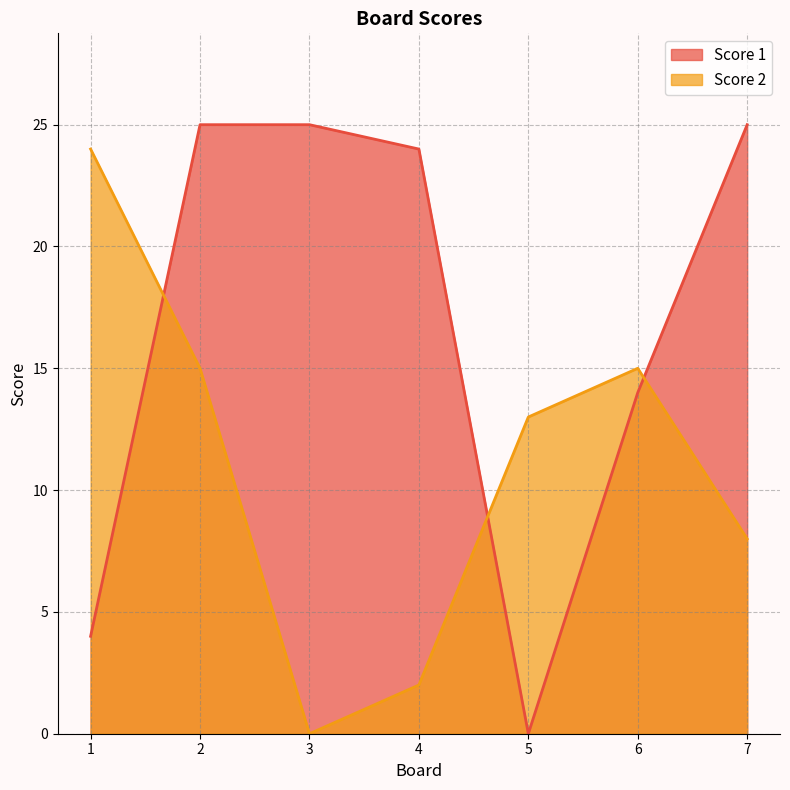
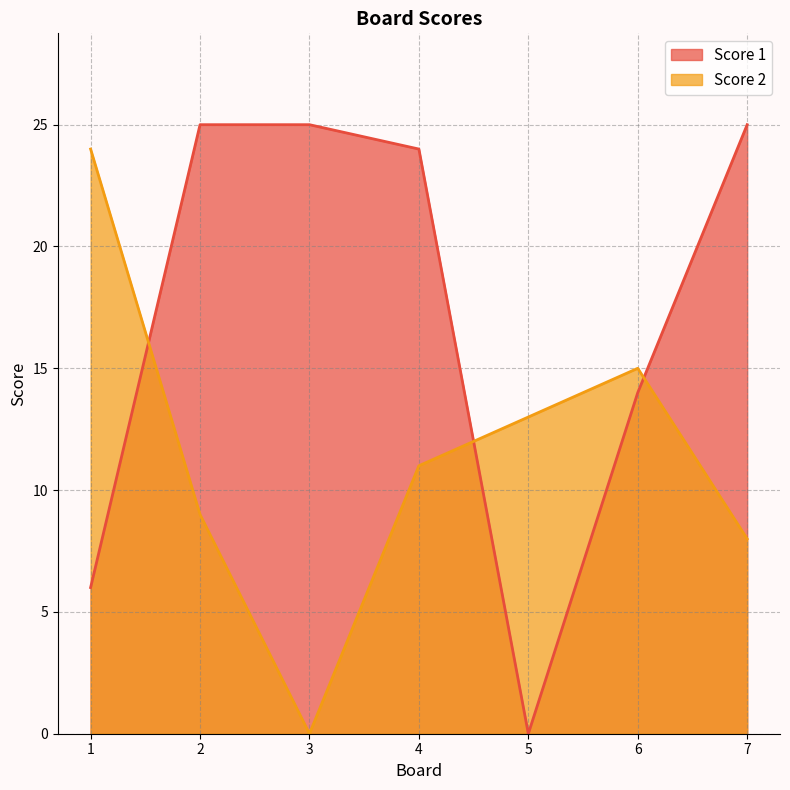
Score 1, 1: 4 -> 6
Score 2, 2: 15 -> 9
Score 2, 4: 2 -> 11
